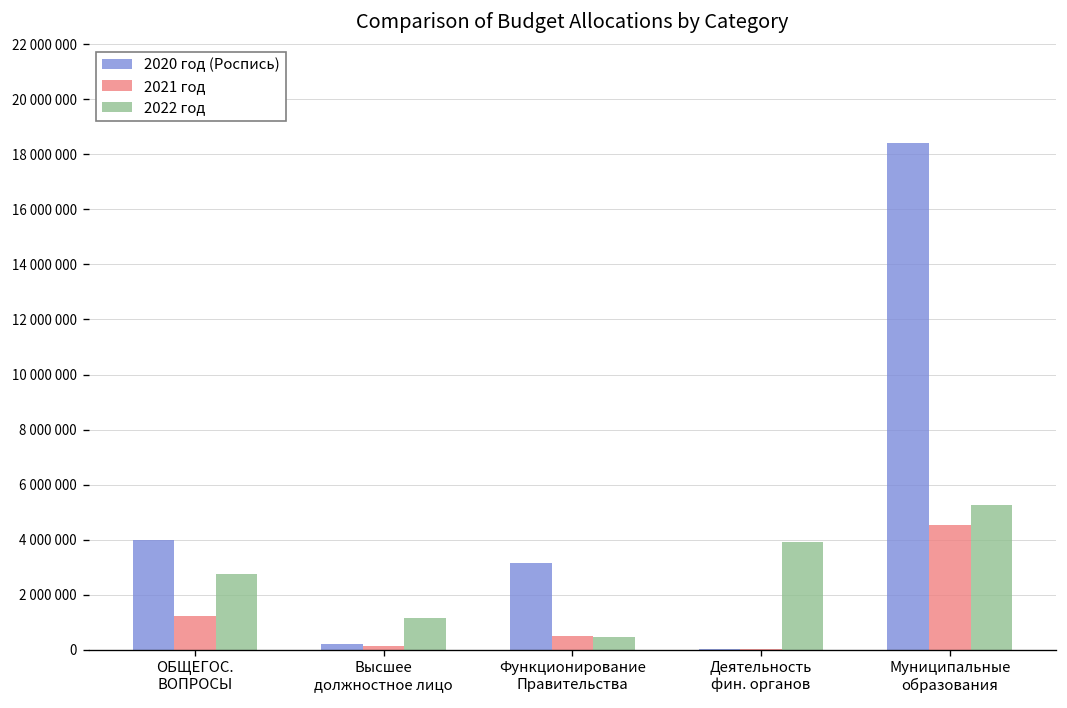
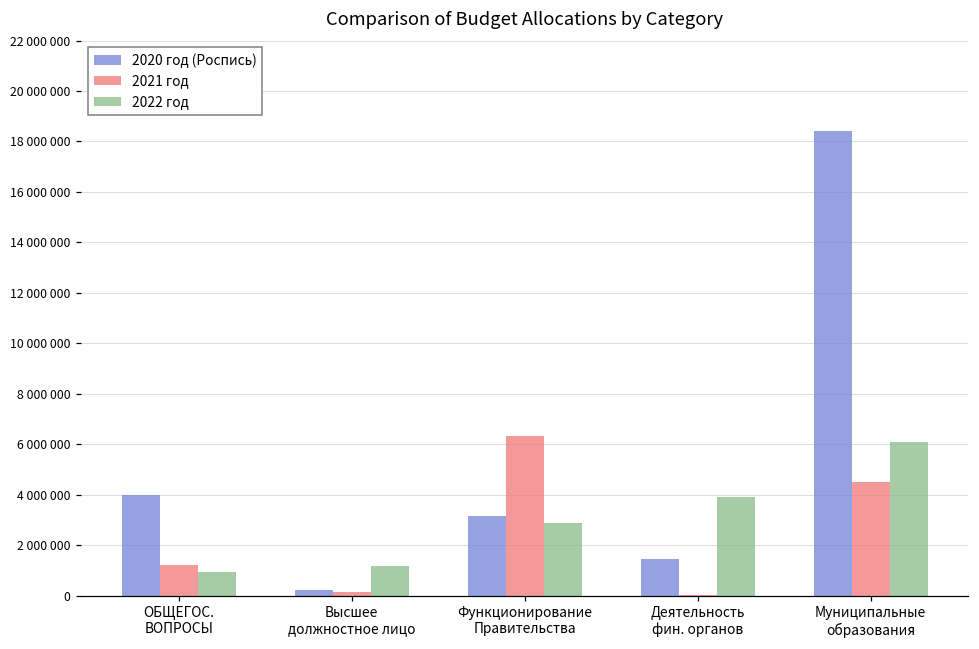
2022 год, ОБЩЕГОС. ВОПРОСЫ: 2700000 -> 1000000
2021 год, Функционирование Правительства: 500000 -> 6300000
2022 год, Функционирование Правительства: 500000 -> 2900000
2020 год (Роспись), Деятельность фин. органов: 0 -> 1400000
2022 год, Муниципальные образования: 5300000 -> 6100000
